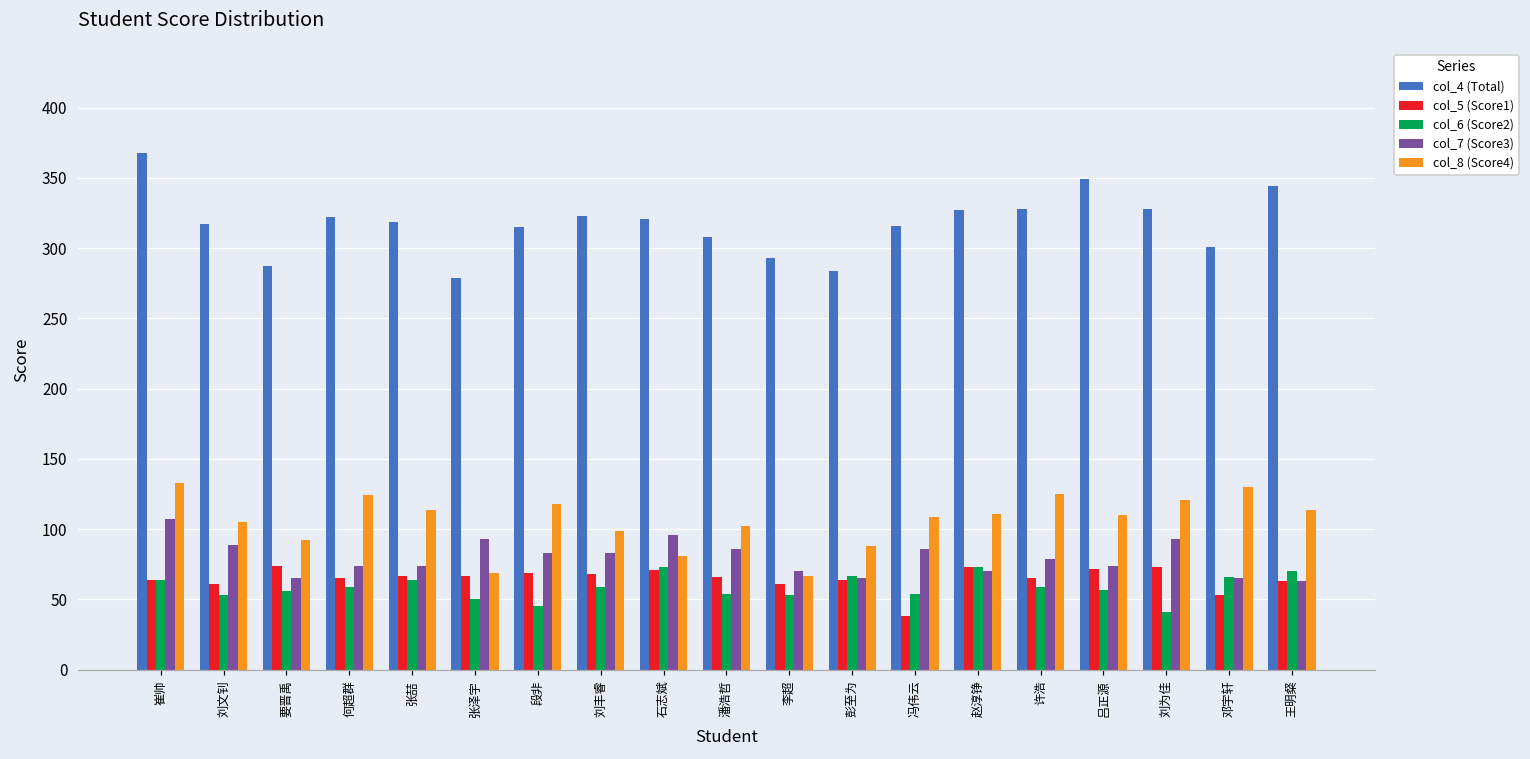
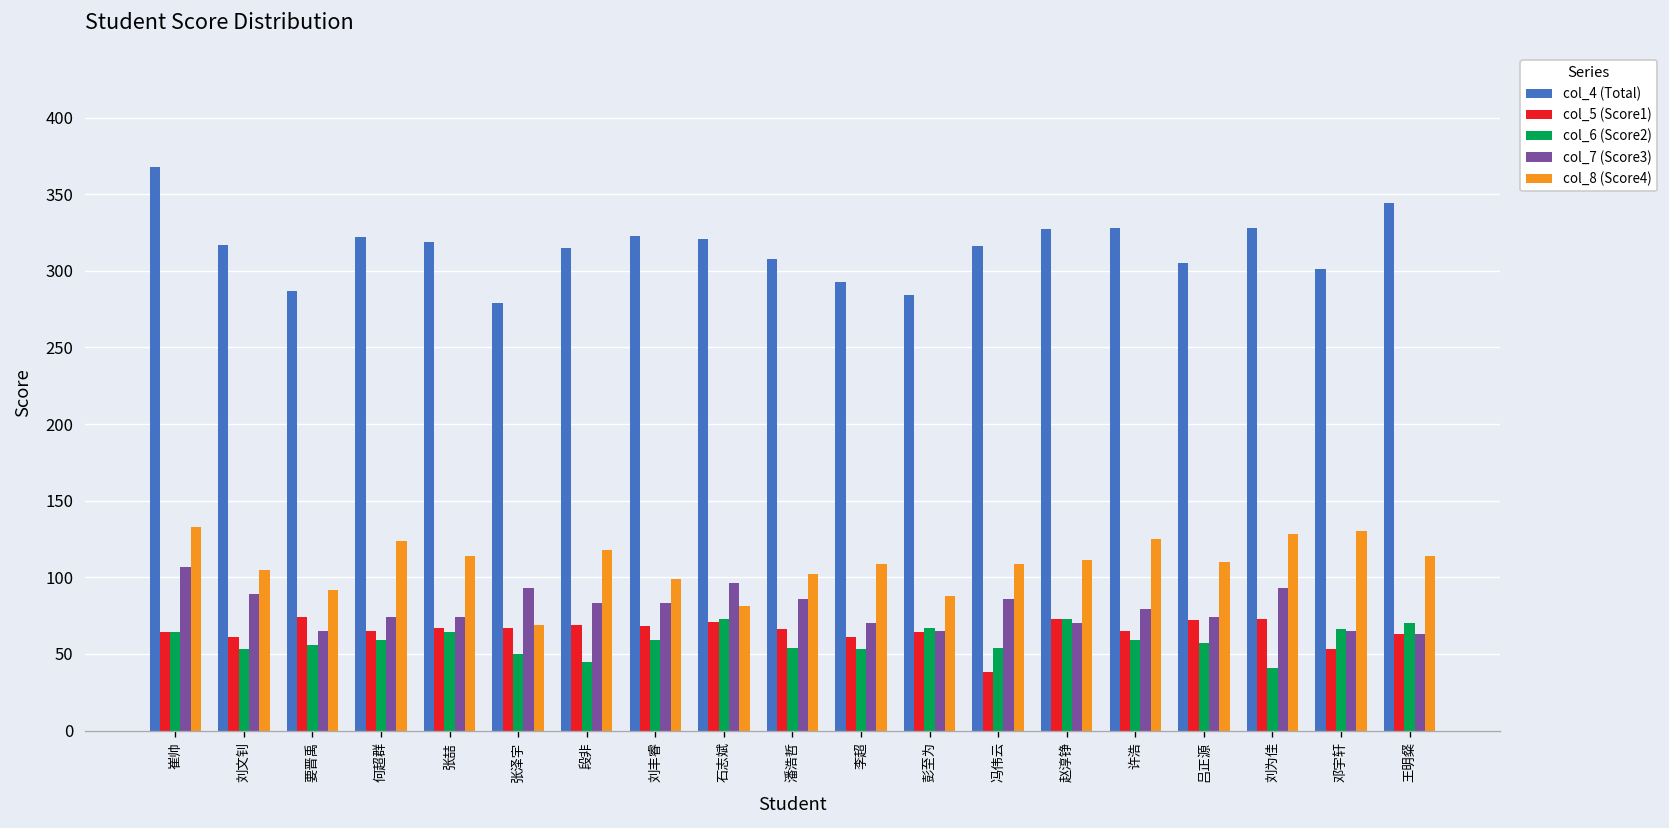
col_8 (Score4), 李超: 67 -> 109
col_4 (Total), 吕正源: 349 -> 305
col_8 (Score4), 刘为佳: 121 -> 128
